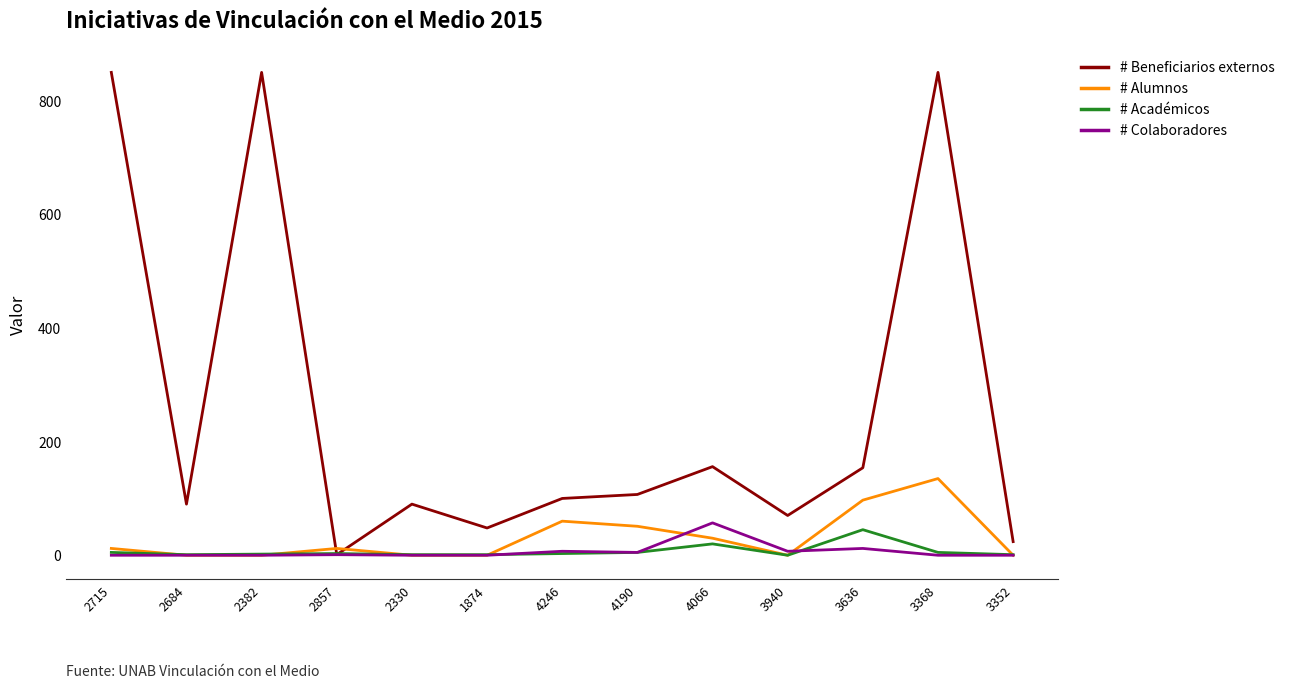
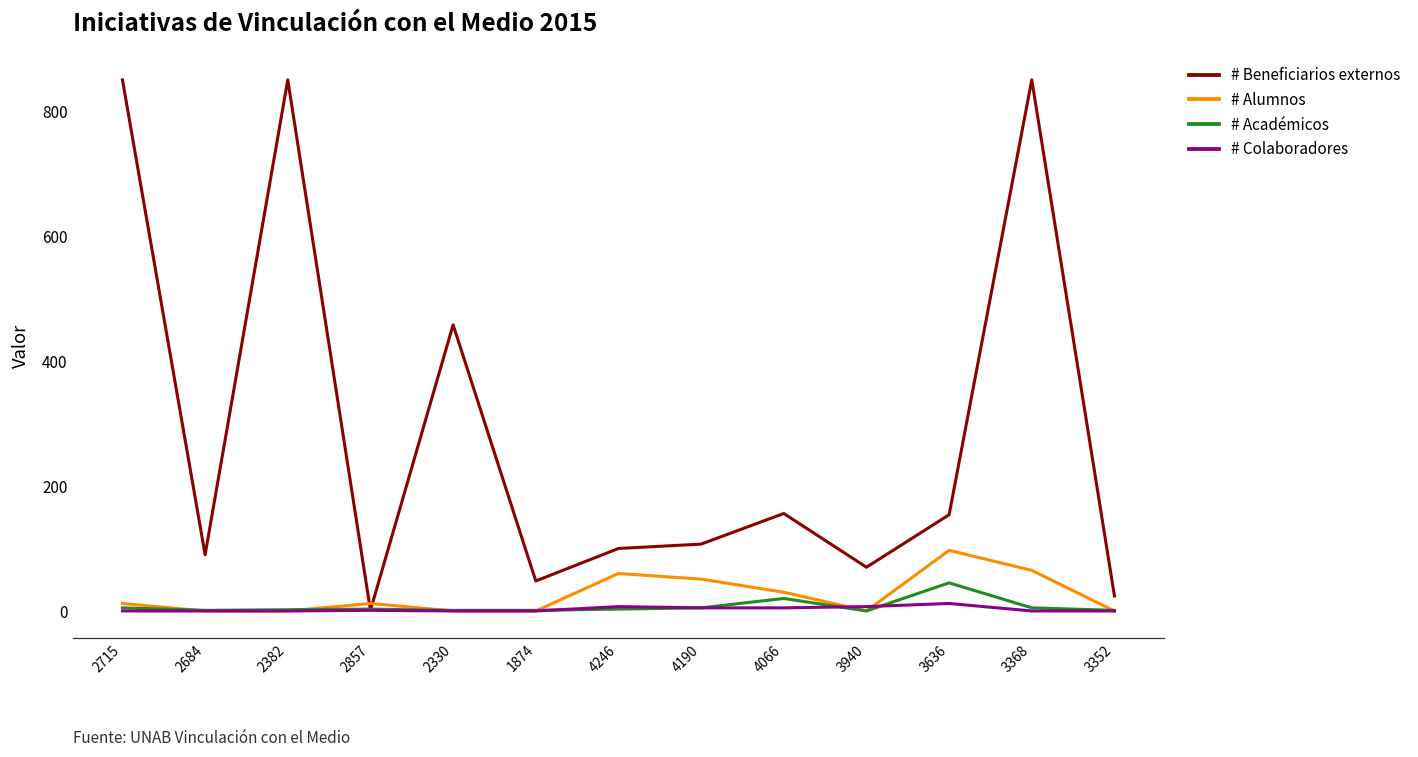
# Beneficiarios externos, 2330: 90 -> 460
# Colaboradores, 4066: 60 -> 10
# Alumnos, 3368: 140 -> 70
